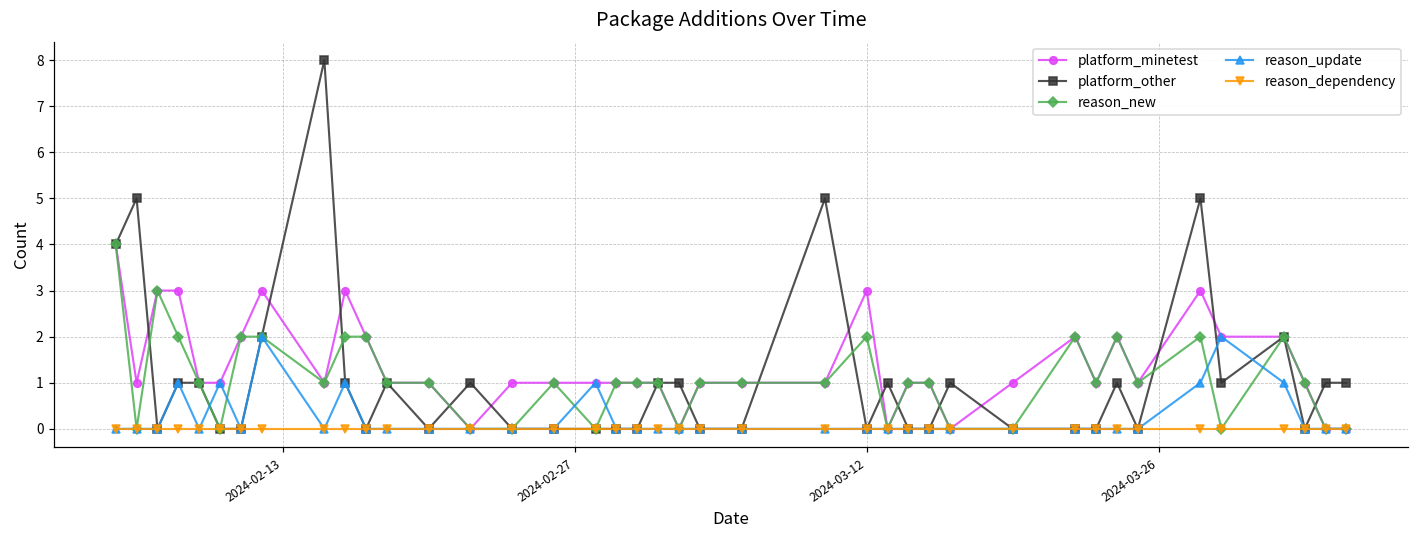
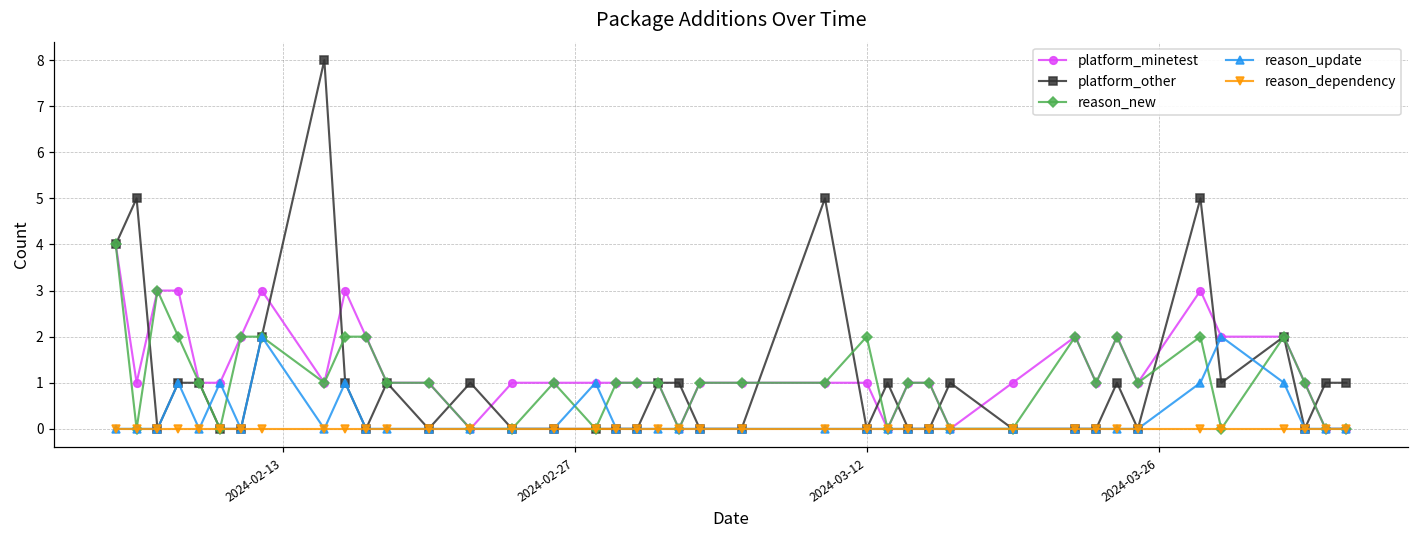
platform_minetest, 2024-03-12: 3 -> 1
